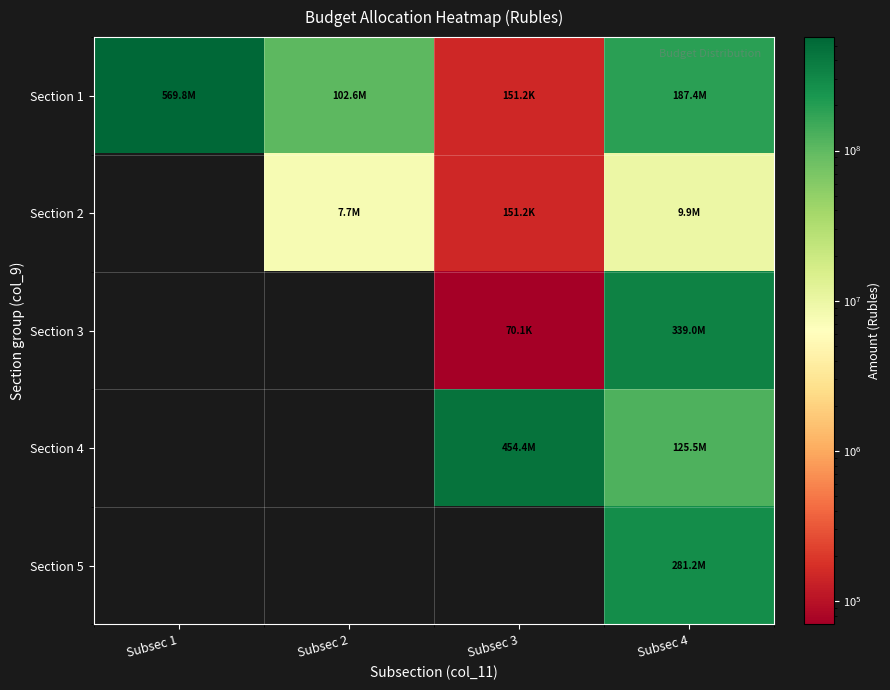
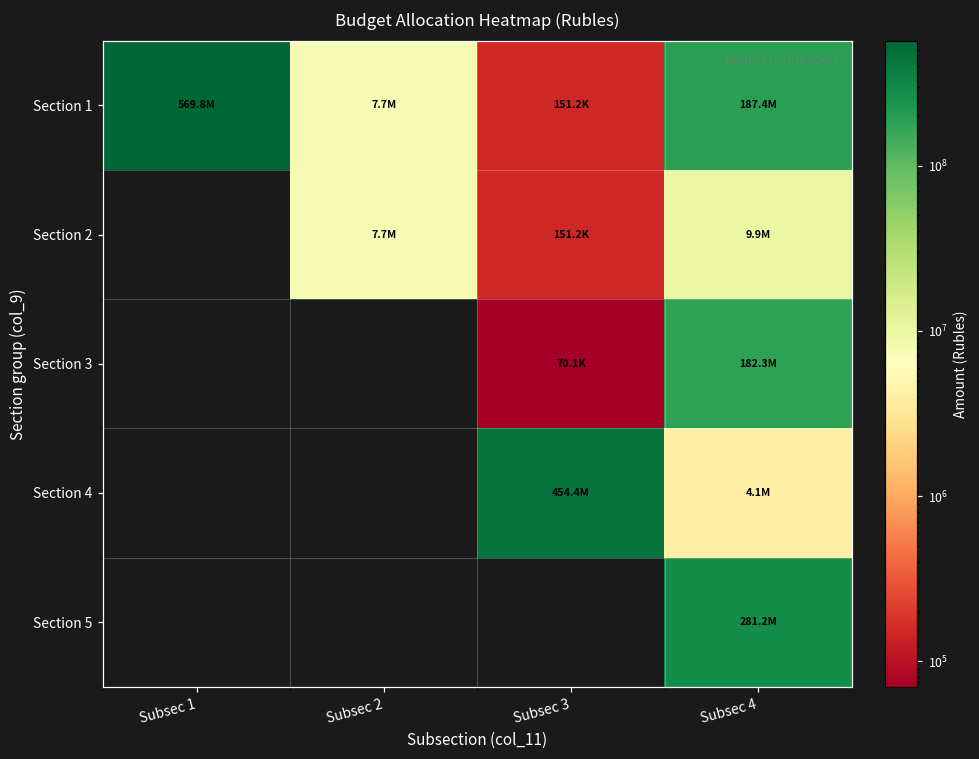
Section 1, Subsec 2: 102.6M -> 7.7M
Section 3, Subsec 4: 339.0M -> 182.3M
Section 4, Subsec 4: 125.5M -> 4.1M
